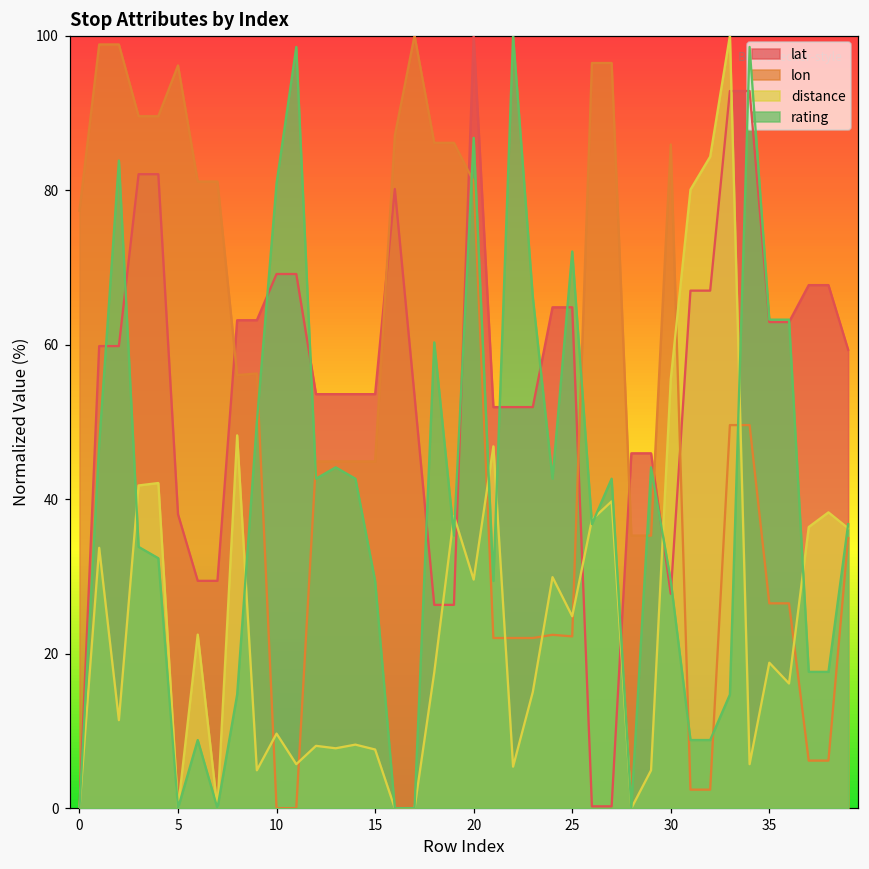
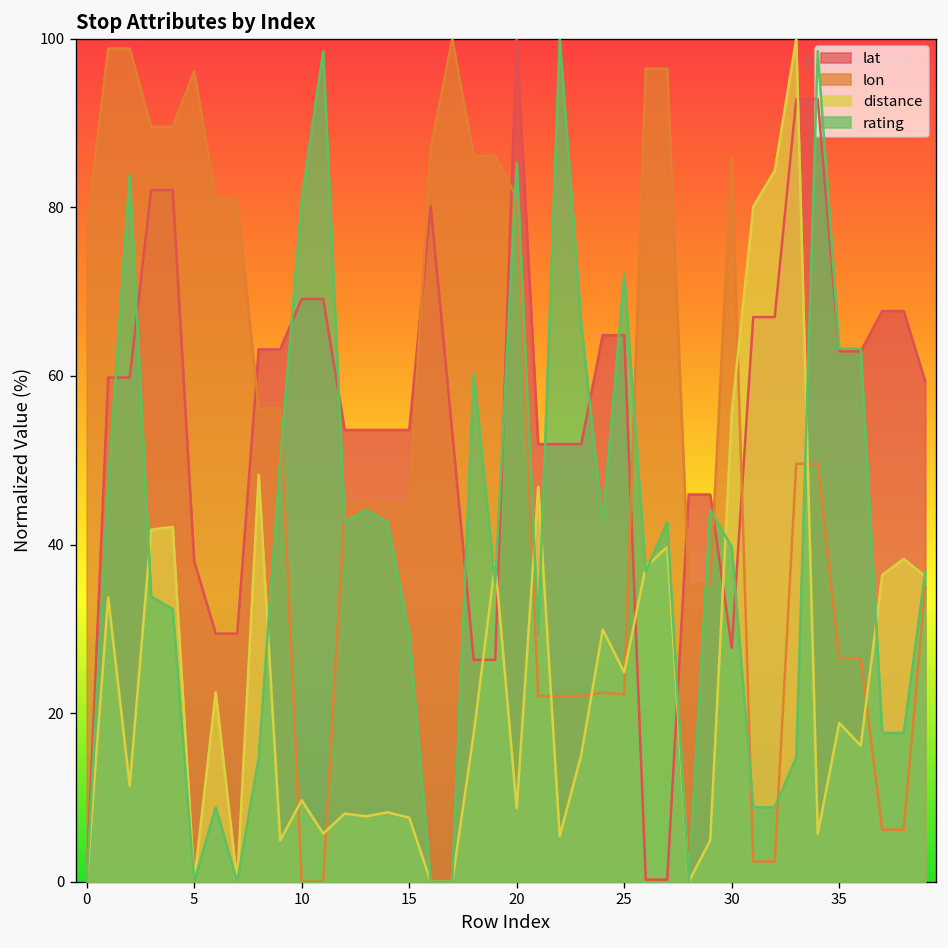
distance, 20: 30 -> 9
rating, 20: 87 -> 85
rating, 30: 29 -> 40
